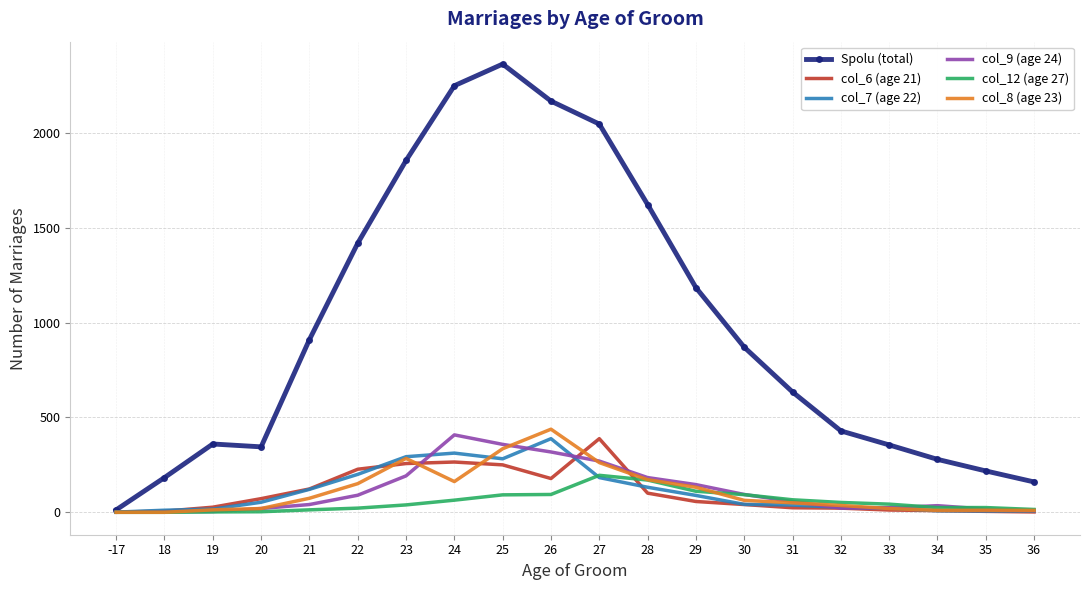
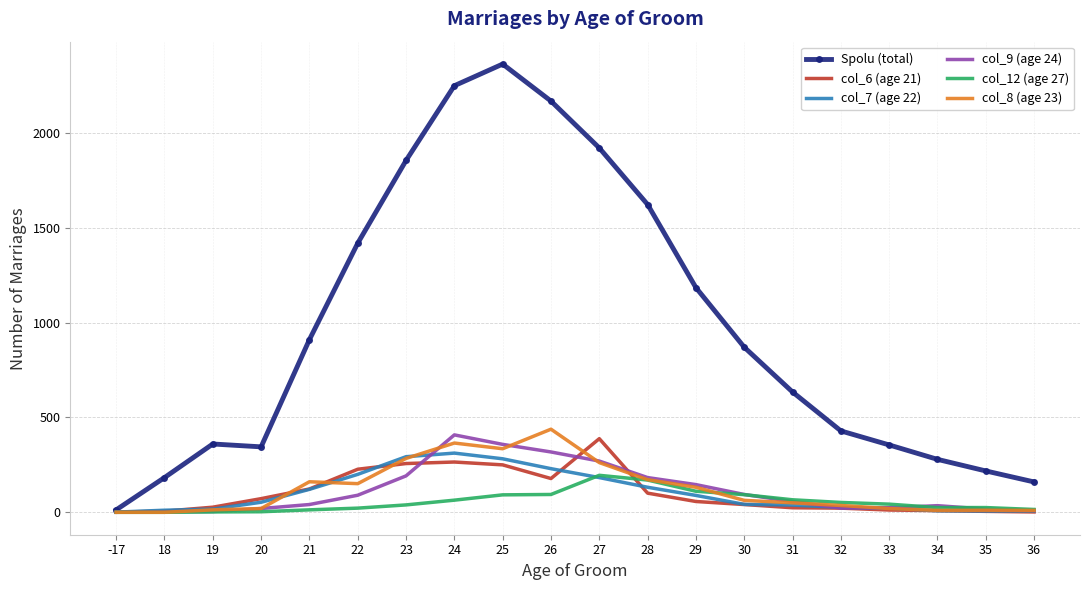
col_8 (age 23), 21: 70 -> 160
col_8 (age 23), 24: 160 -> 370
col_7 (age 22), 26: 390 -> 230
Spolu (total), 27: 2050 -> 1920
